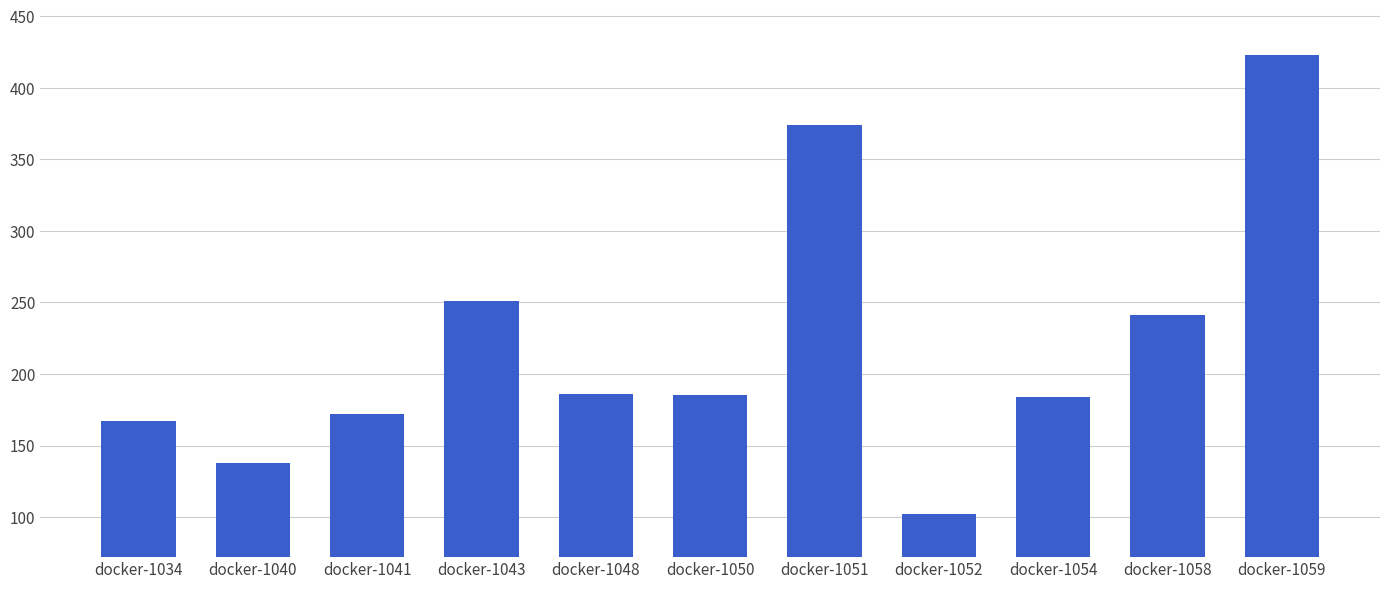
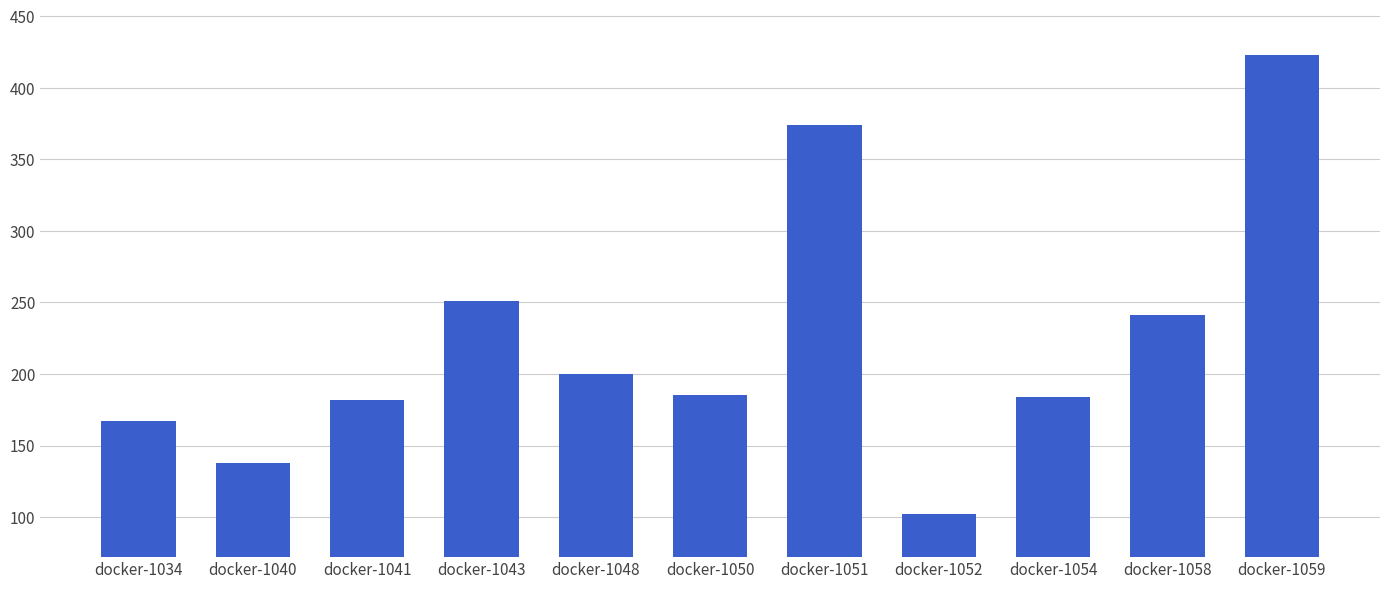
docker-1041: 172 -> 182
docker-1048: 186 -> 200
